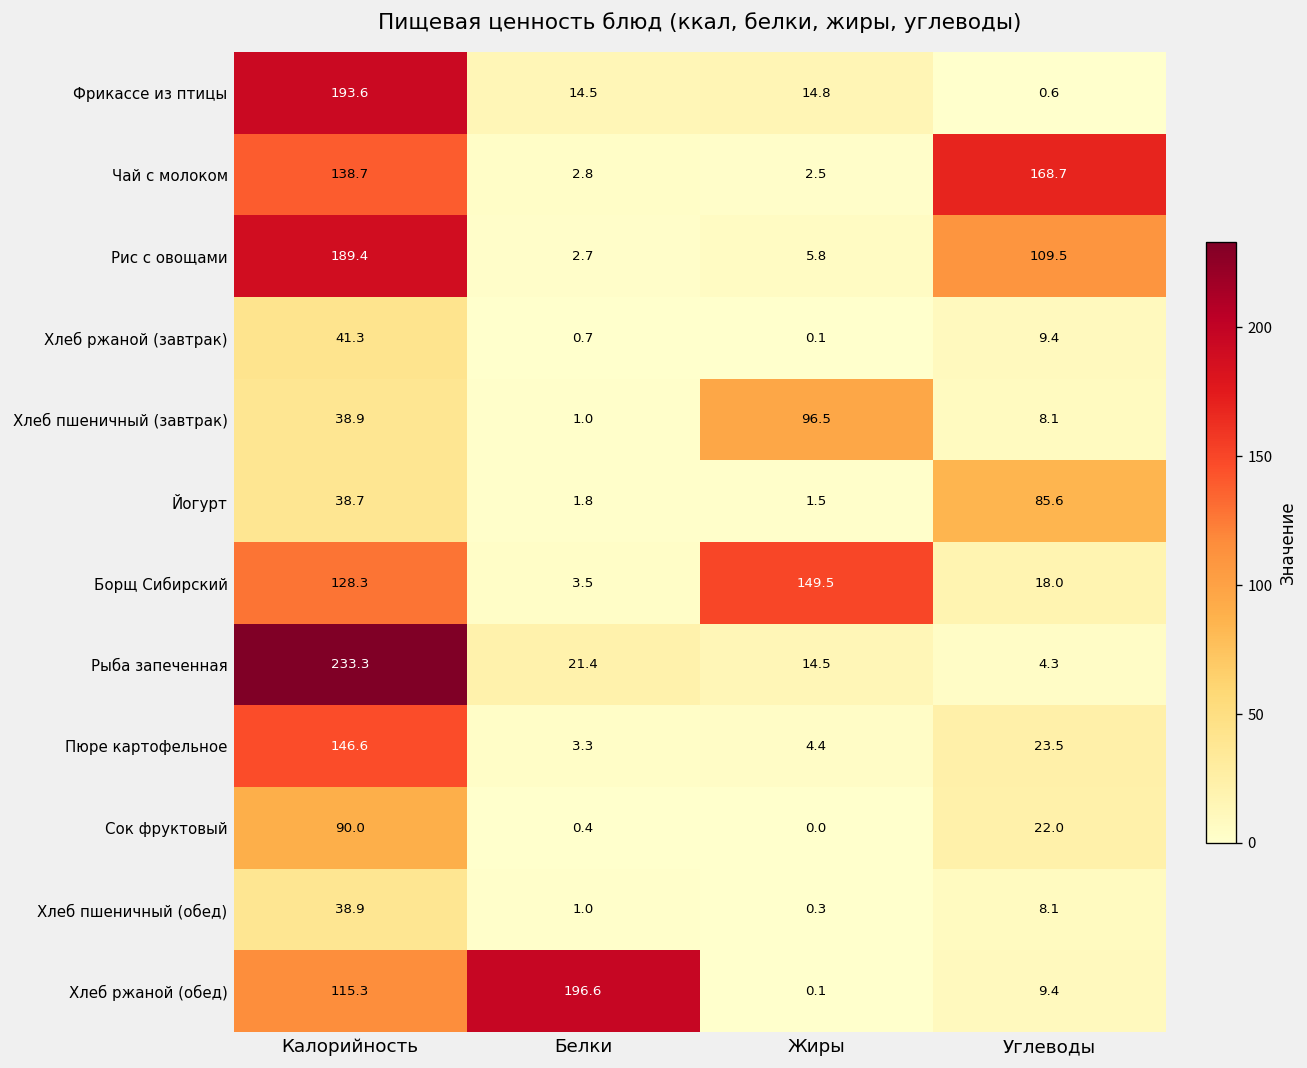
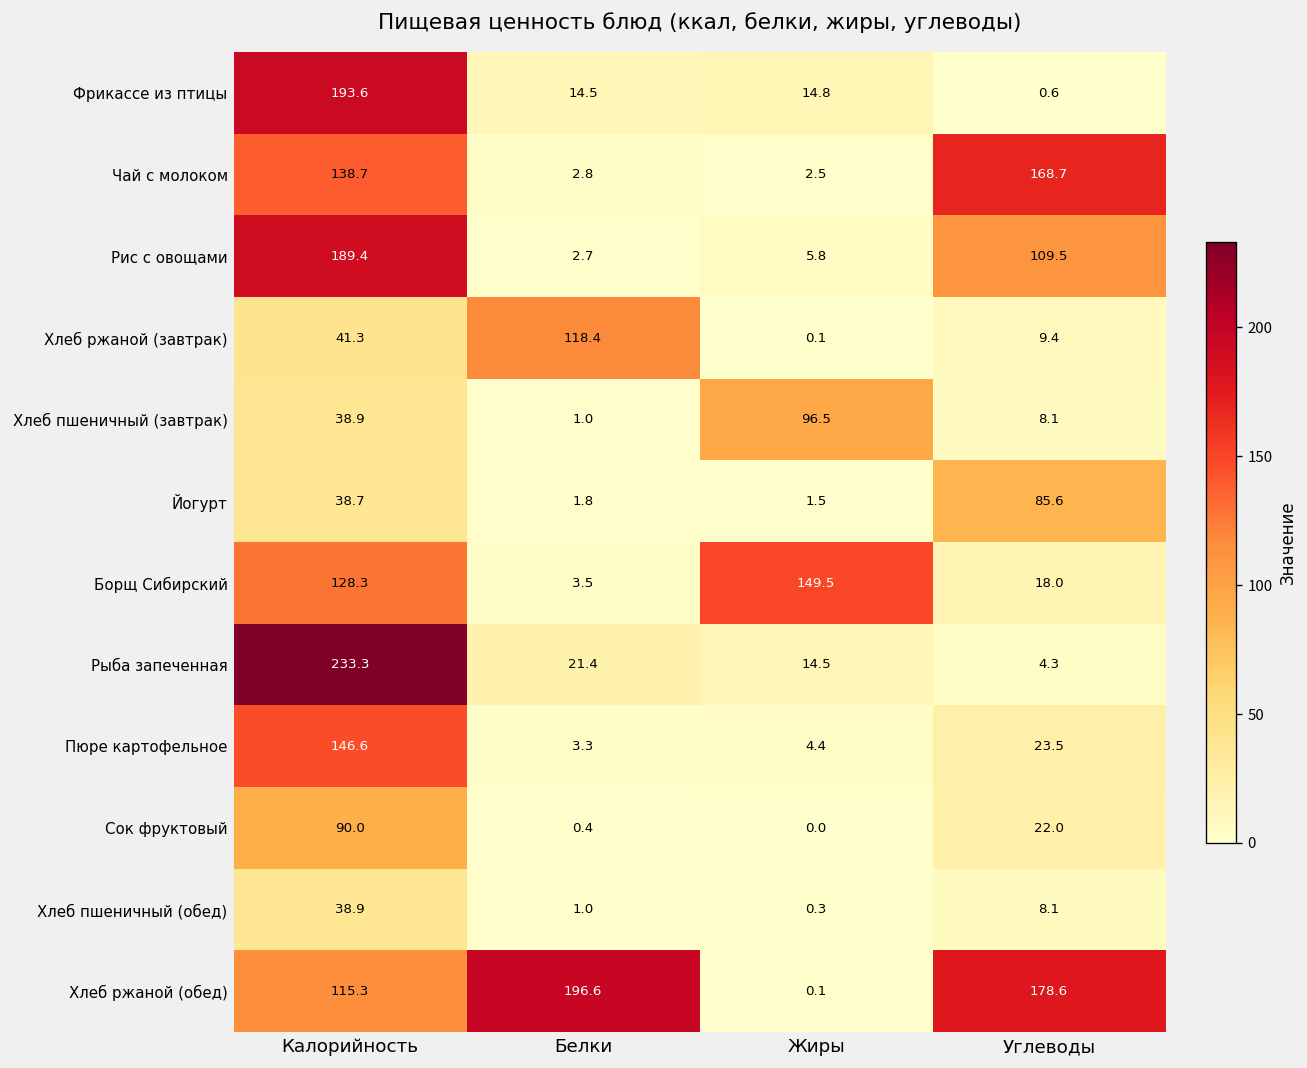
Хлеб ржаной (завтрак), Белки: 0.7 -> 118.4
Хлеб ржаной (обед), Углеводы: 9.4 -> 178.6
